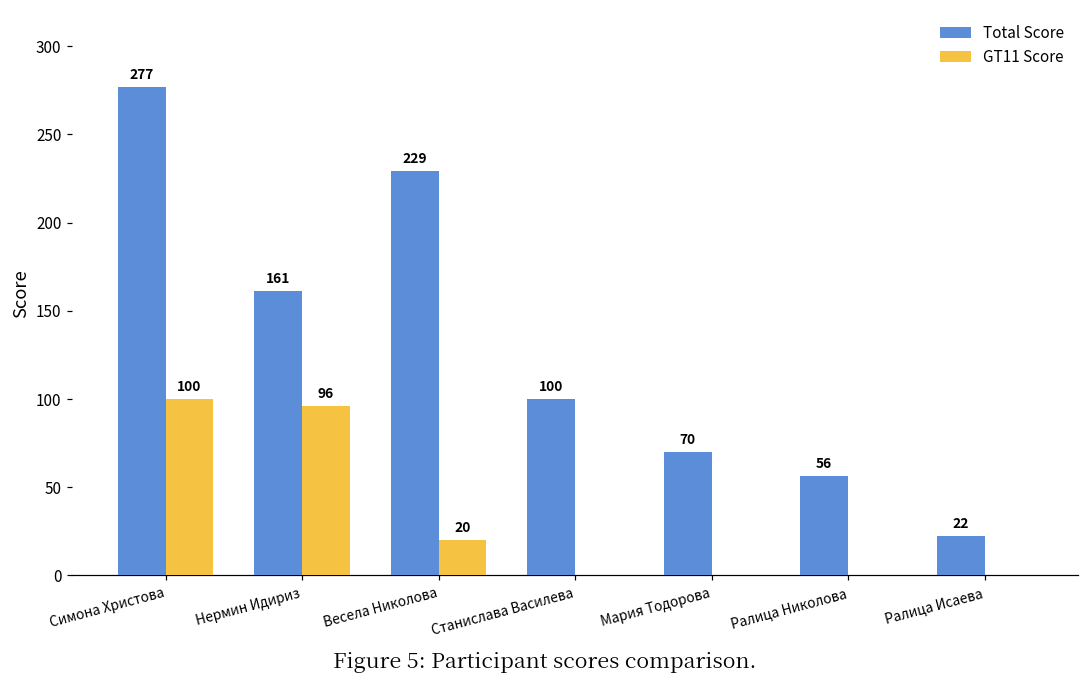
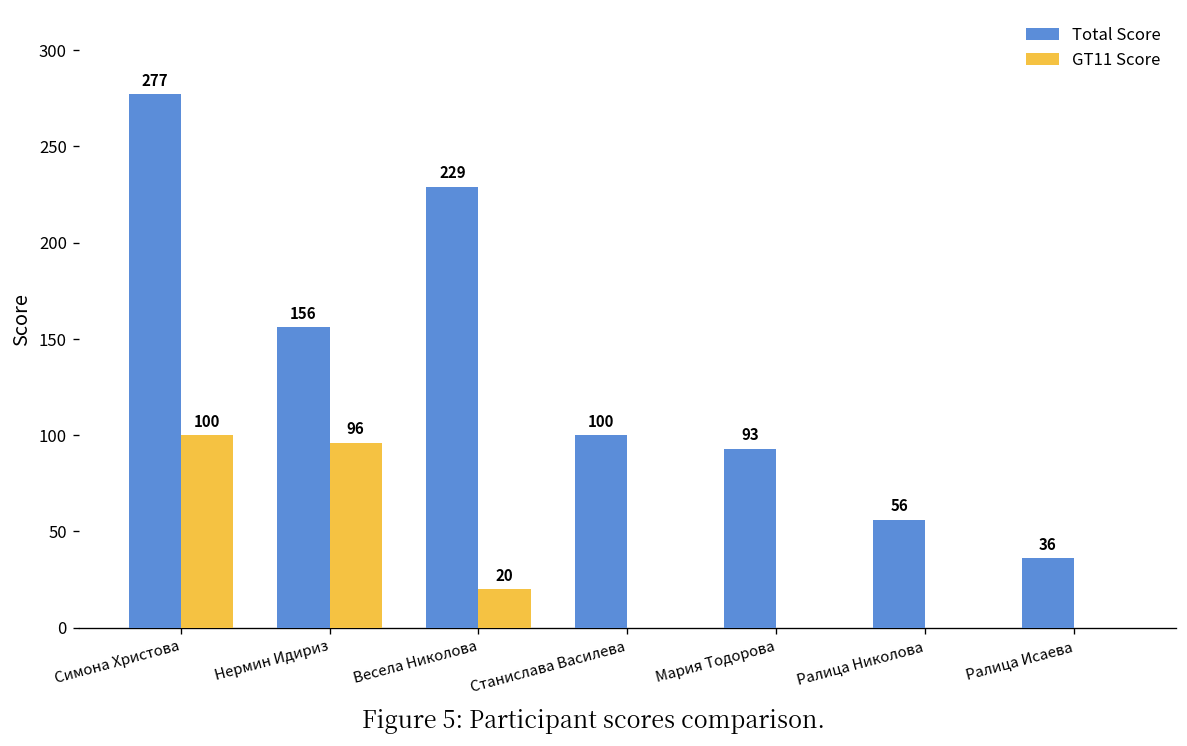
Total Score, Нермин Идириз: 161 -> 156
Total Score, Мария Тодорова: 70 -> 93
Total Score, Ралица Исаева: 22 -> 36
